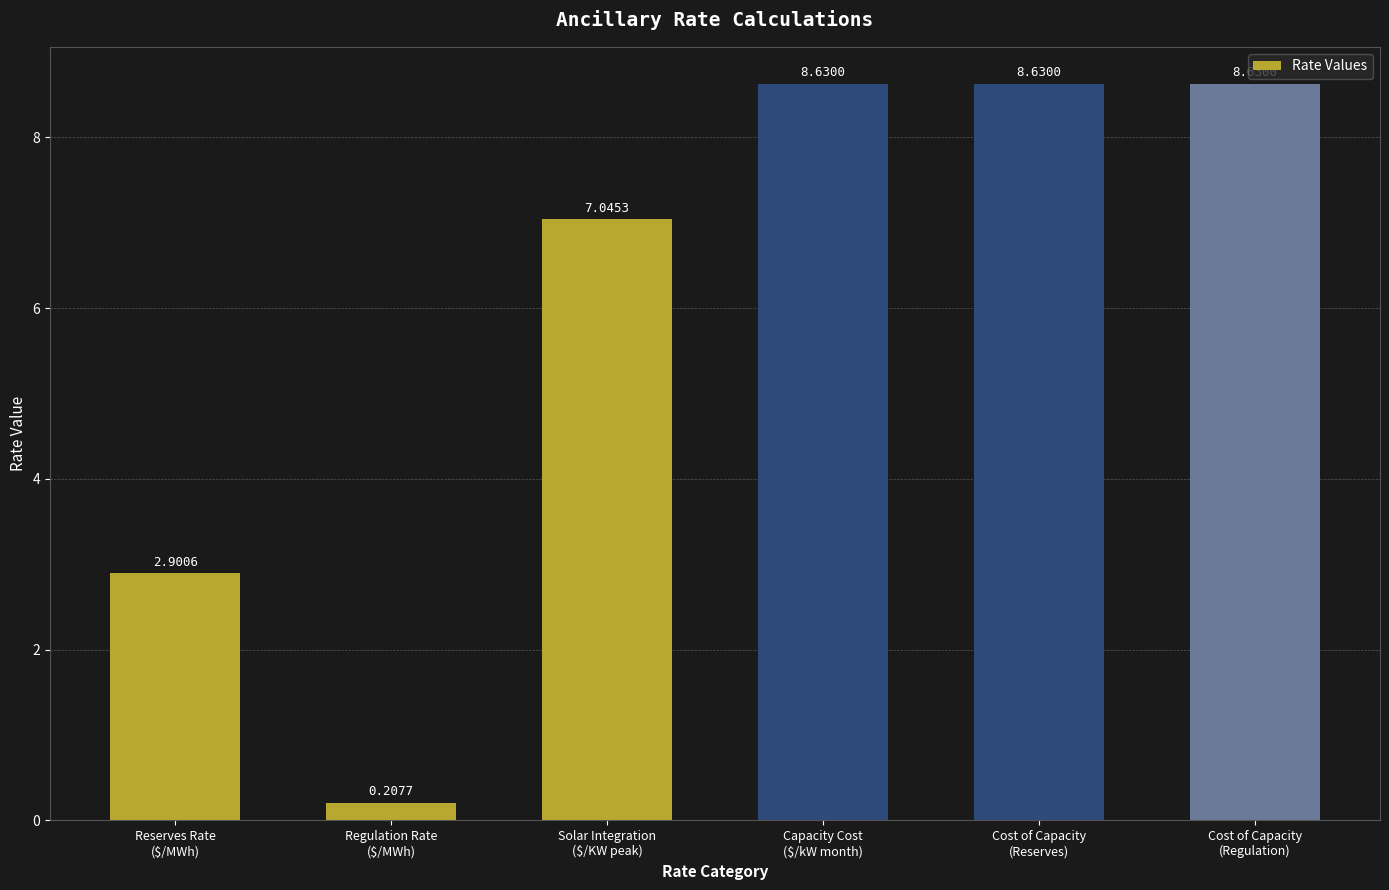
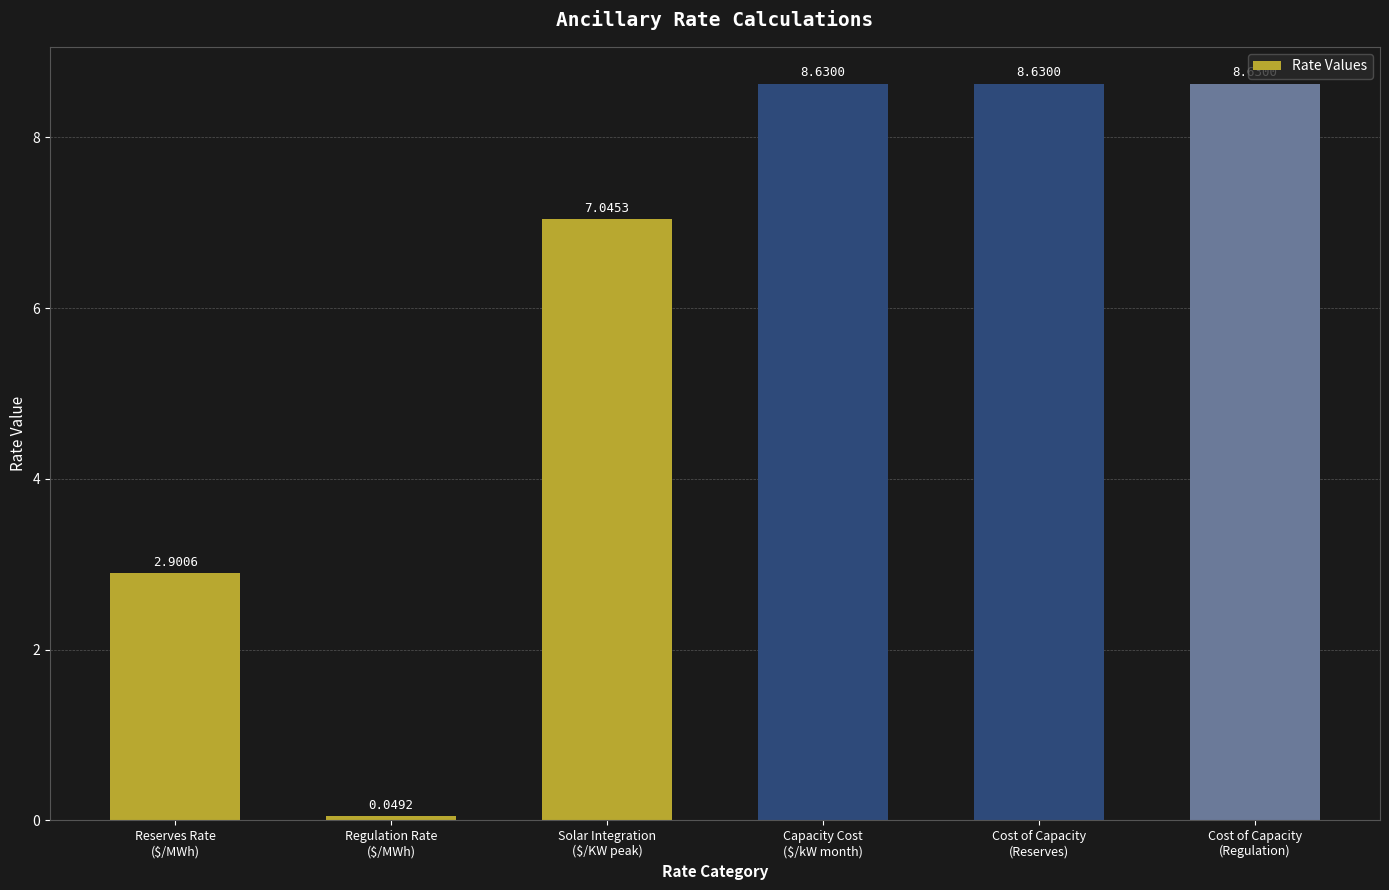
Regulation Rate ($/MWh): 0.2077 -> 0.0492
